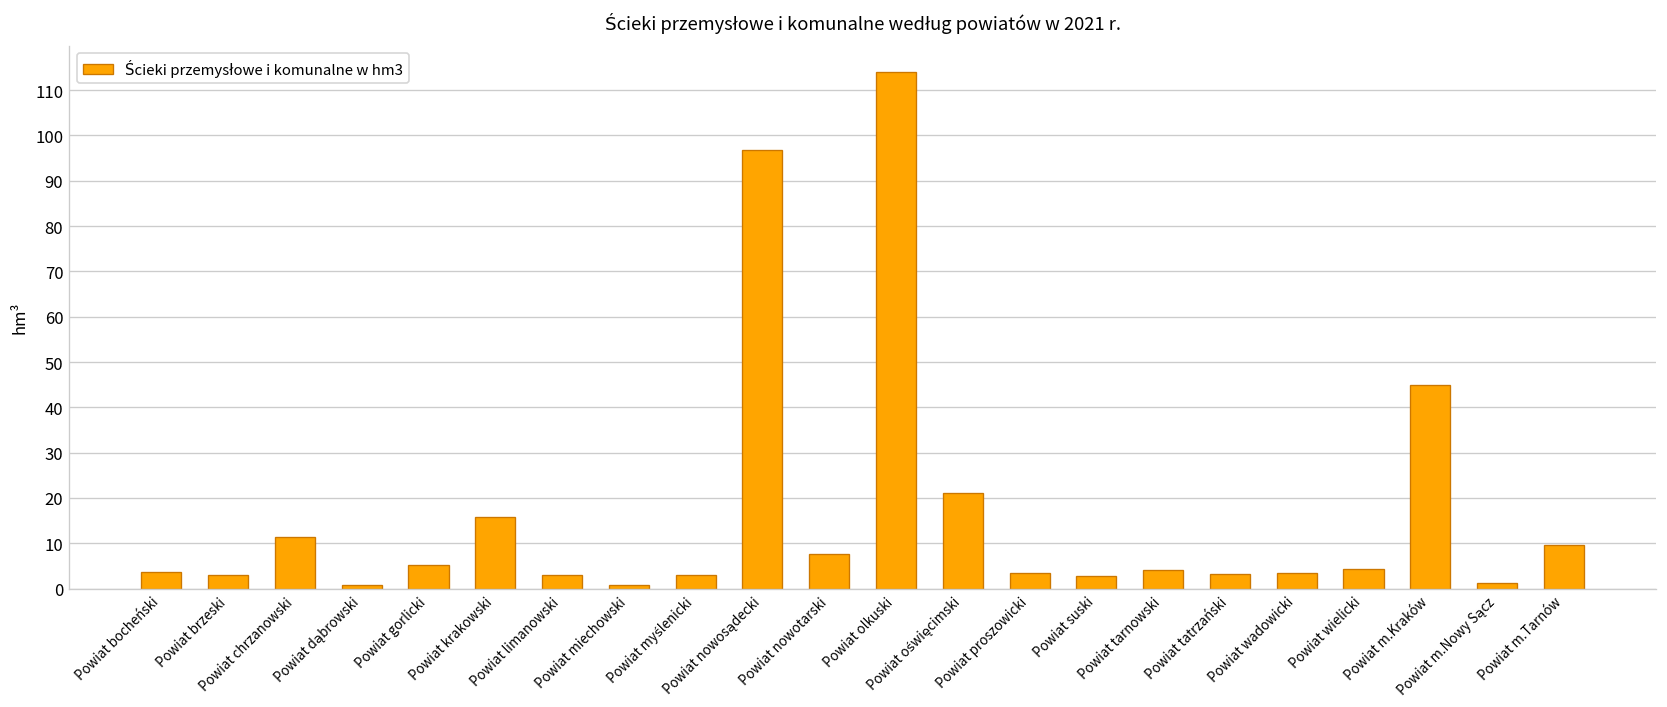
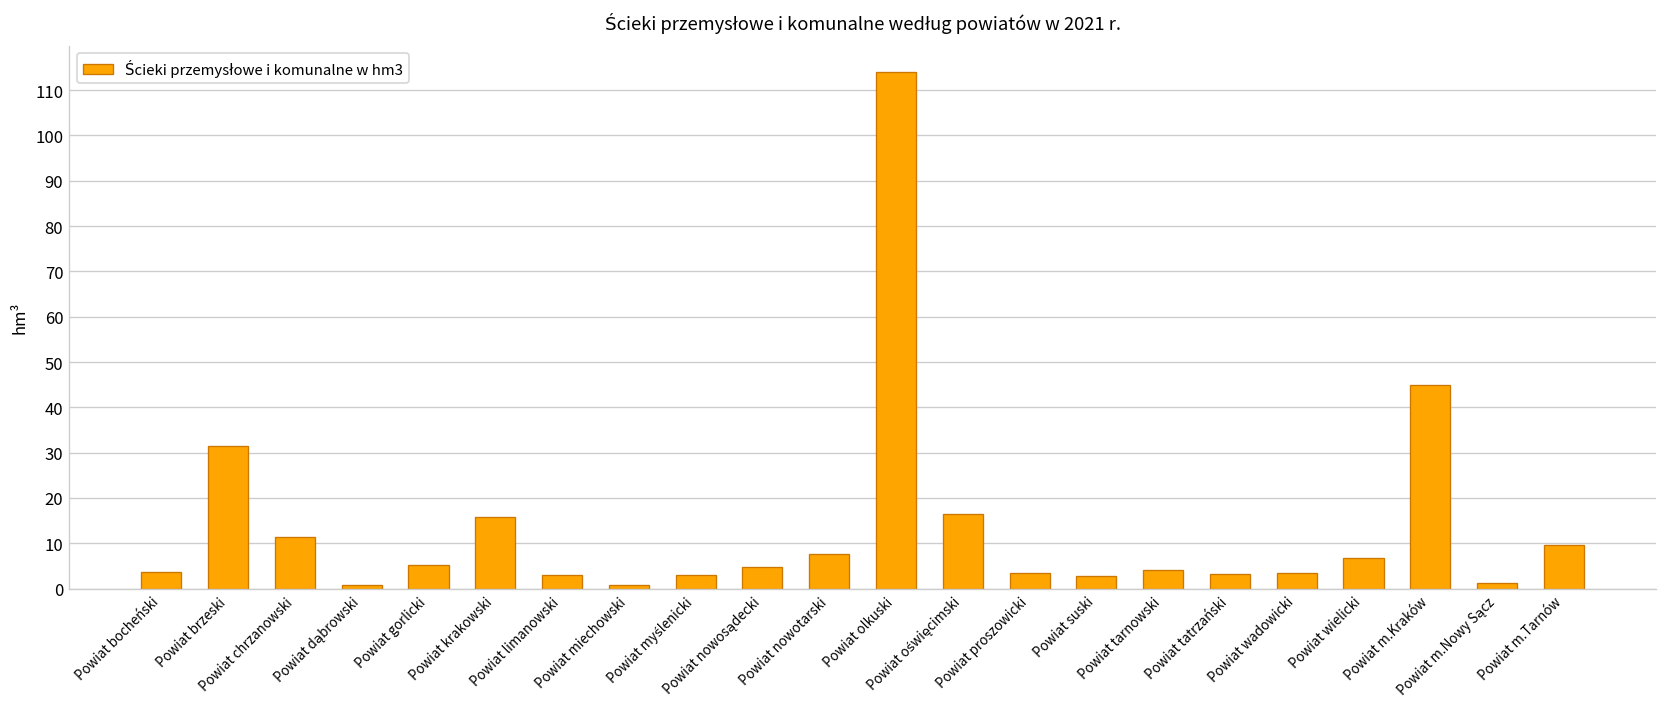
Powiat brzeski: 3 -> 31
Powiat nowosądecki: 97 -> 5
Powiat oświęcimski: 21 -> 17
Powiat wielicki: 4 -> 7
